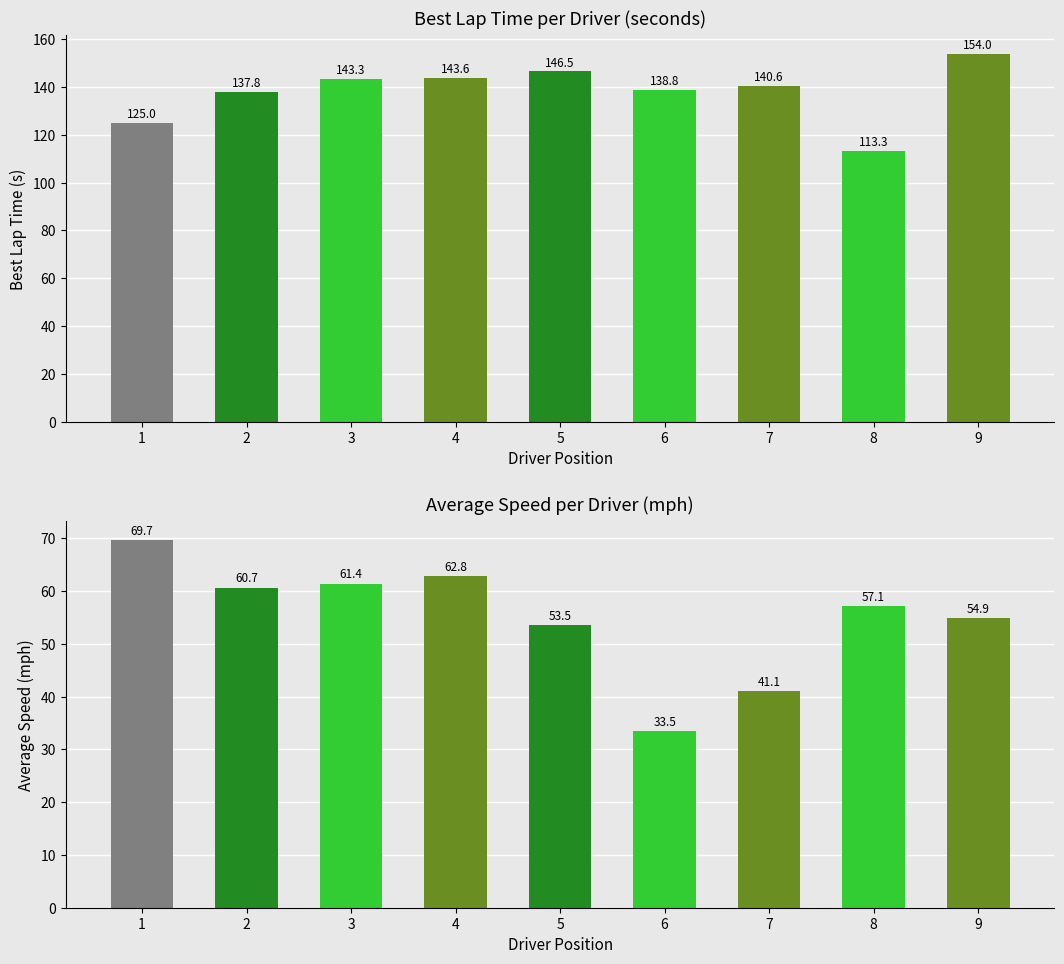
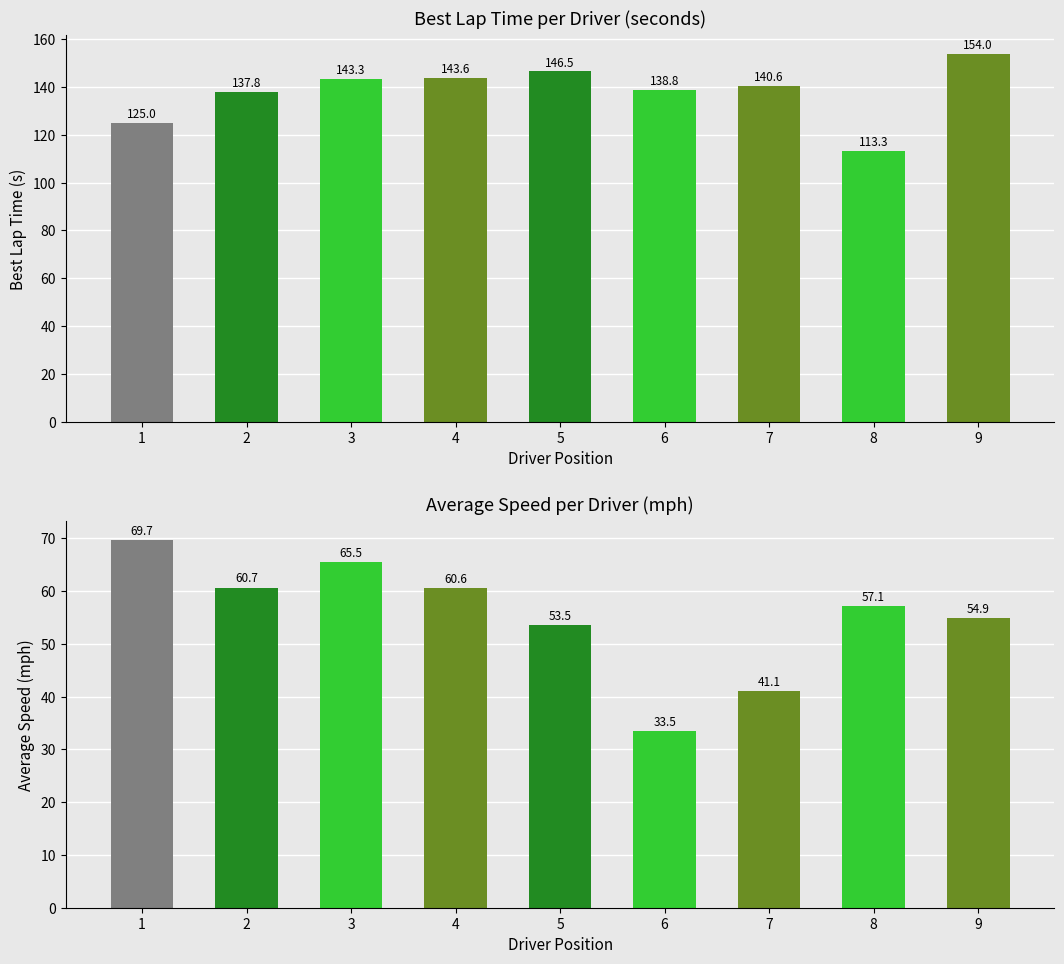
Average Speed per Driver (mph), 3: 61.4 -> 65.5
Average Speed per Driver (mph), 4: 62.8 -> 60.6
